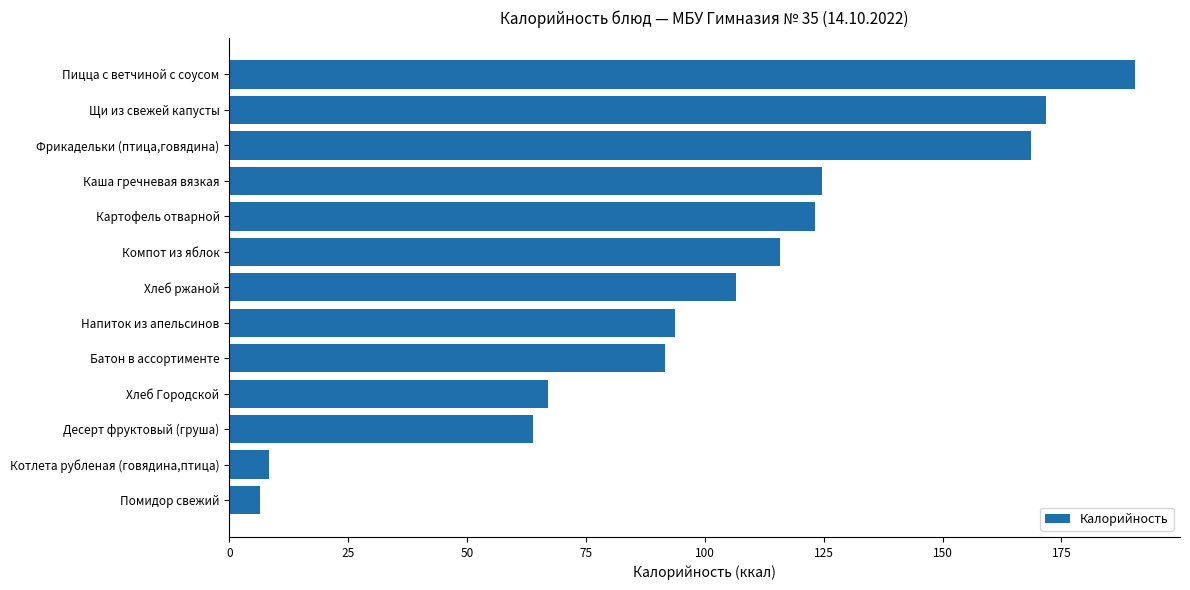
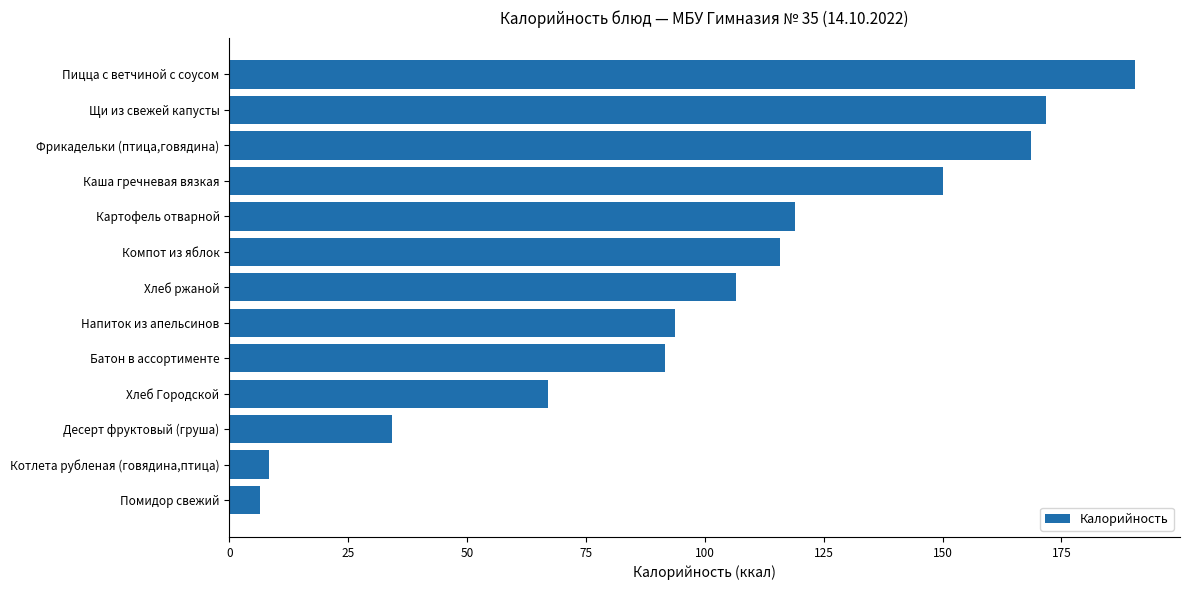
Каша гречневая вязкая: 125 -> 150
Картофель отварной: 123 -> 119
Десерт фруктовый (груша): 64 -> 34
